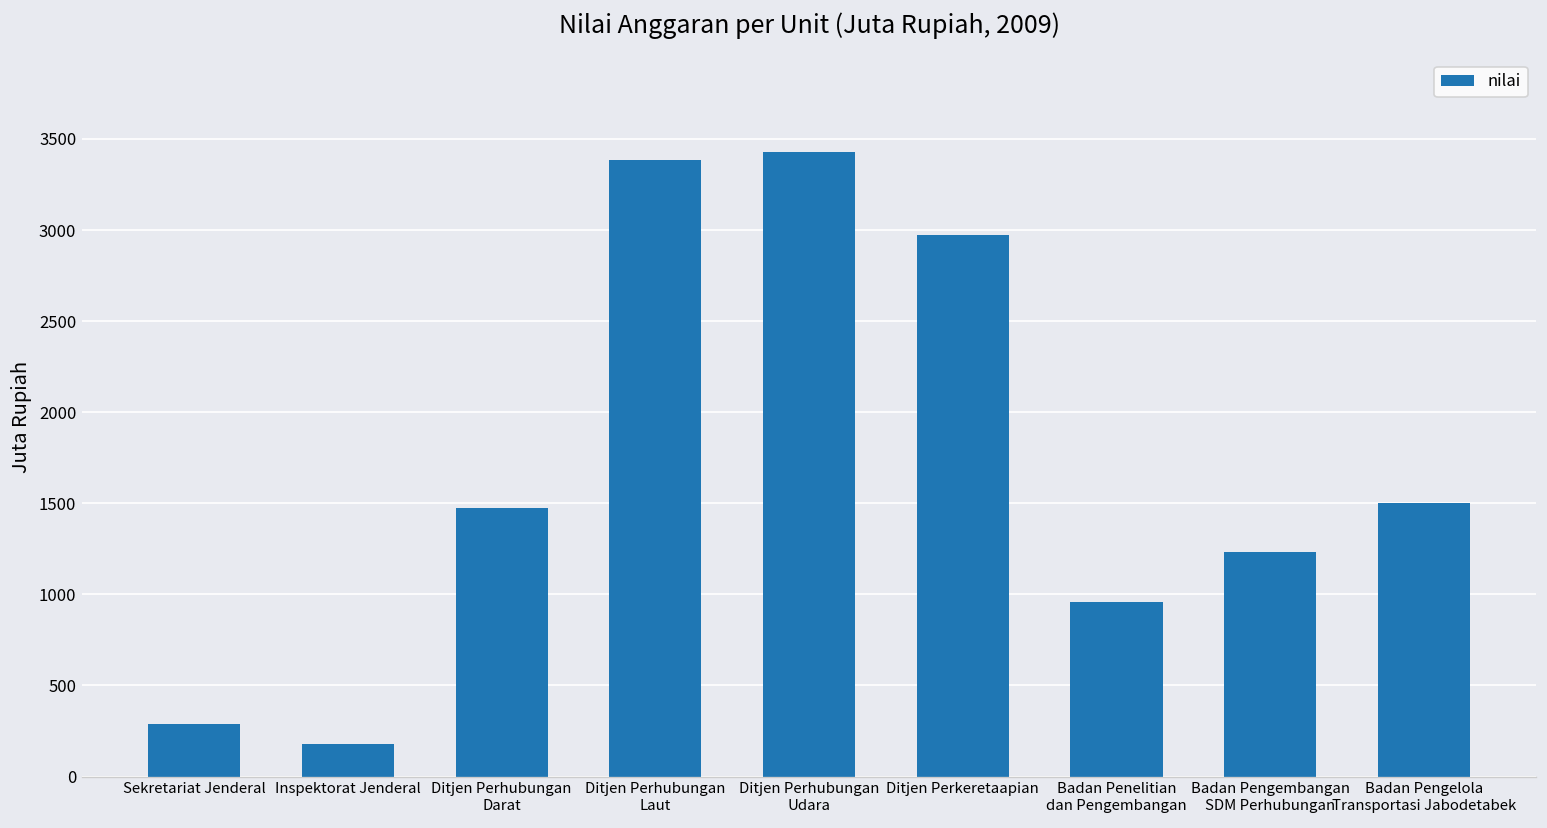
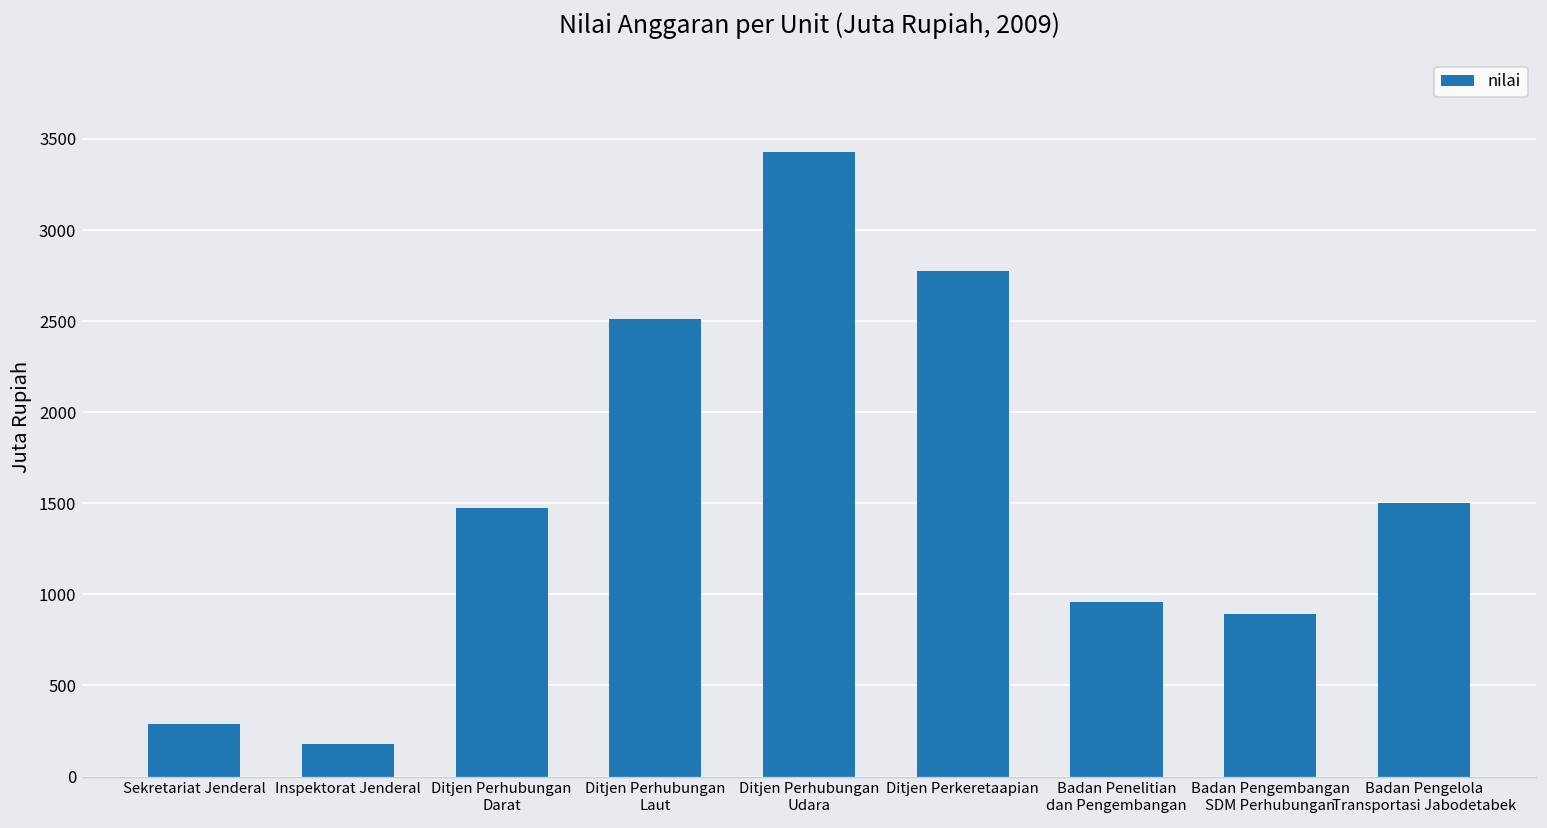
Ditjen Perhubungan Laut: 3390 -> 2510
Ditjen Perkeretaapian: 2970 -> 2780
Badan Pengembangan SDM Perhubungan: 1230 -> 890
